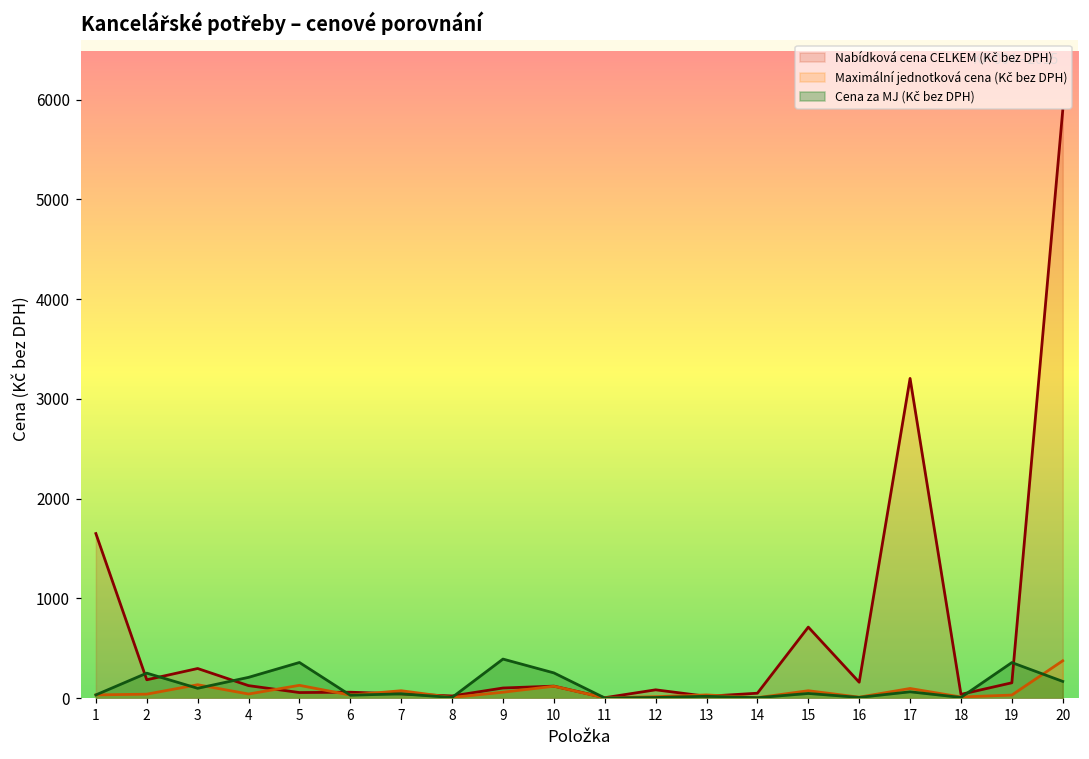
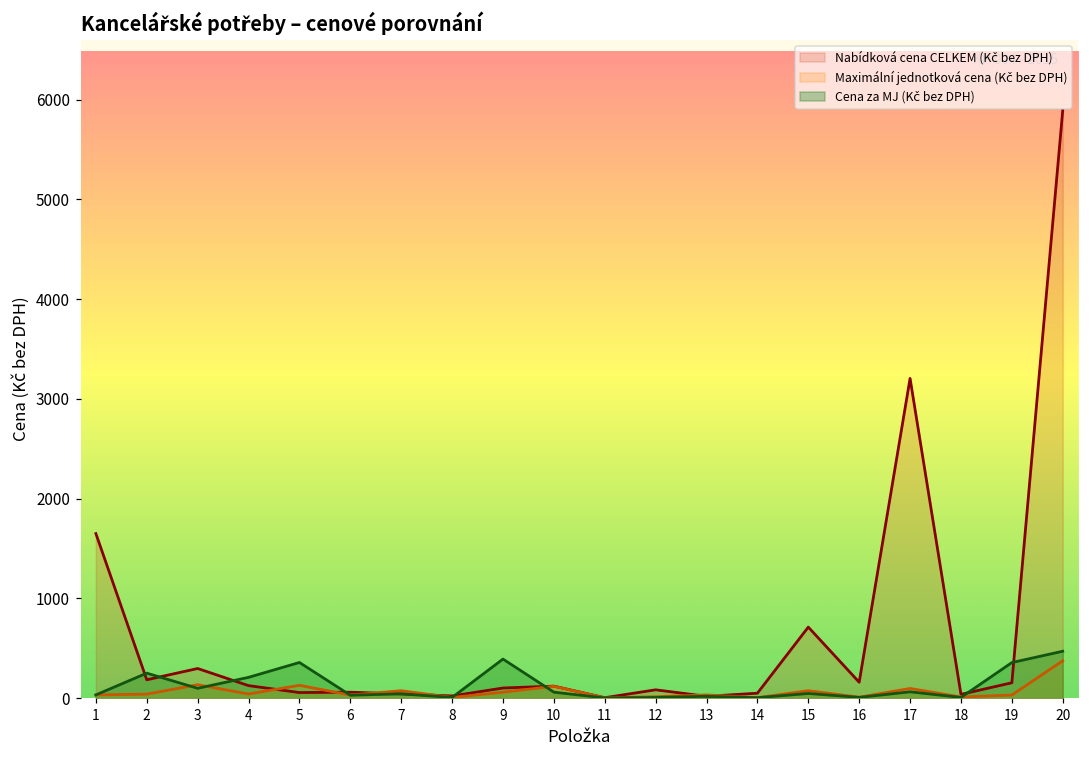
Cena za MJ (Kč bez DPH), 10: 300 -> 100
Cena za MJ (Kč bez DPH), 20: 200 -> 500
